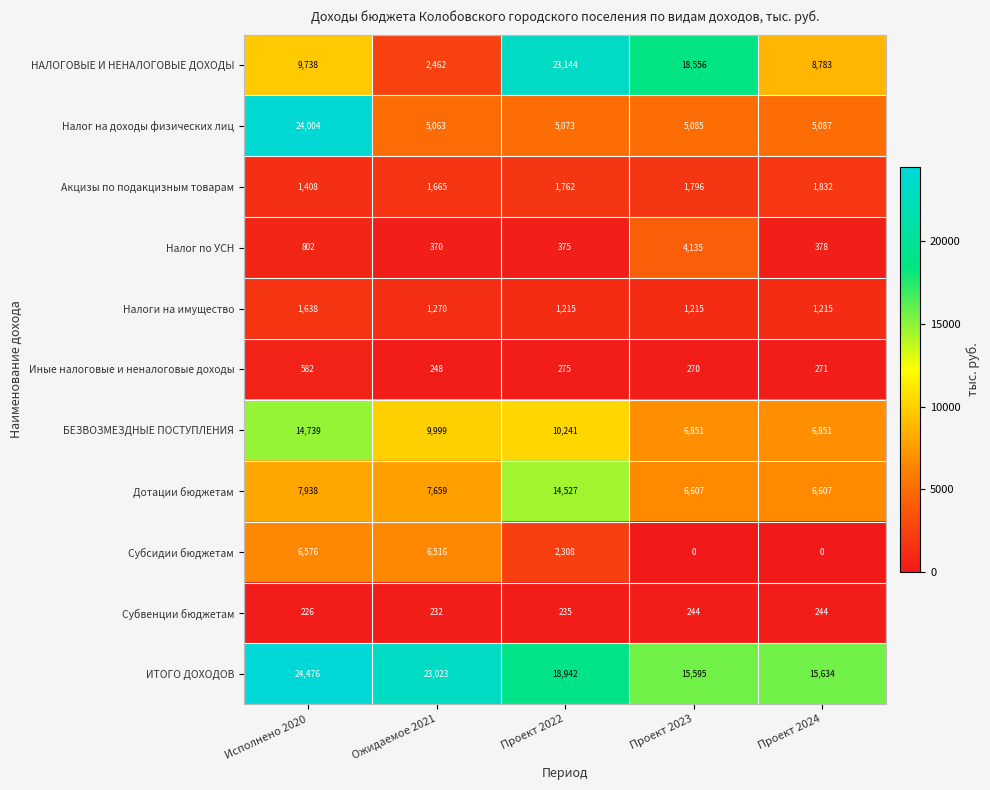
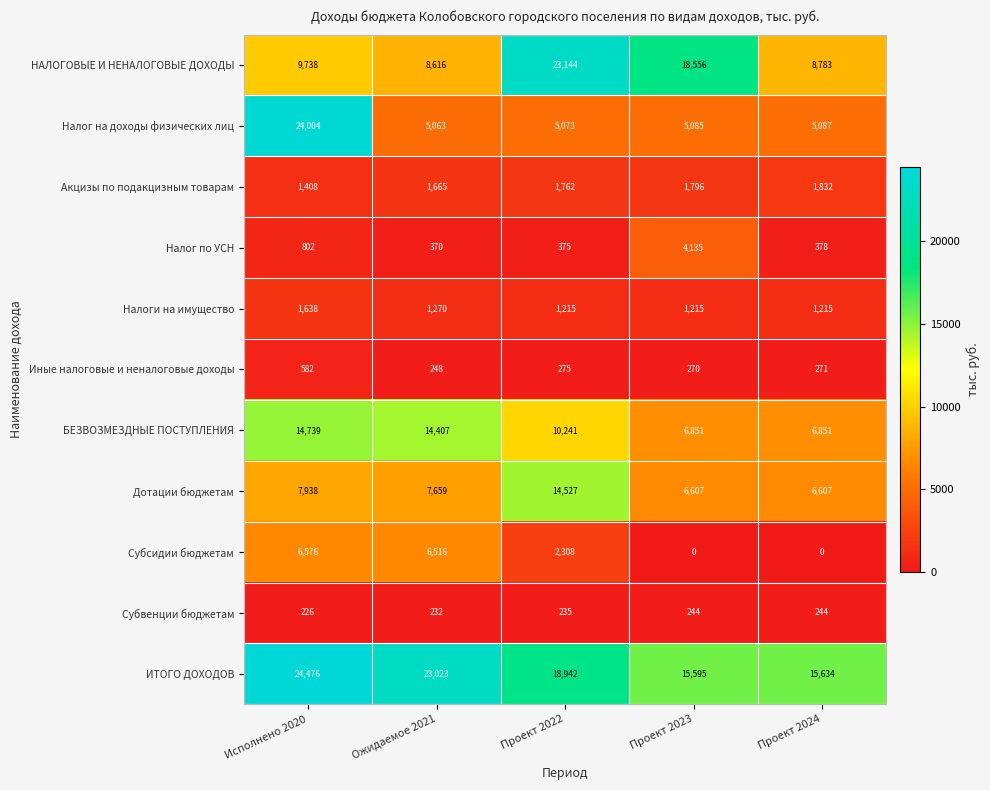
НАЛОГОВЫЕ И НЕНАЛОГОВЫЕ ДОХОДЫ, Ожидаемое 2021: 2,462 -> 8,616
БЕЗВОЗМЕЗДНЫЕ ПОСТУПЛЕНИЯ, Ожидаемое 2021: 9,999 -> 14,407
